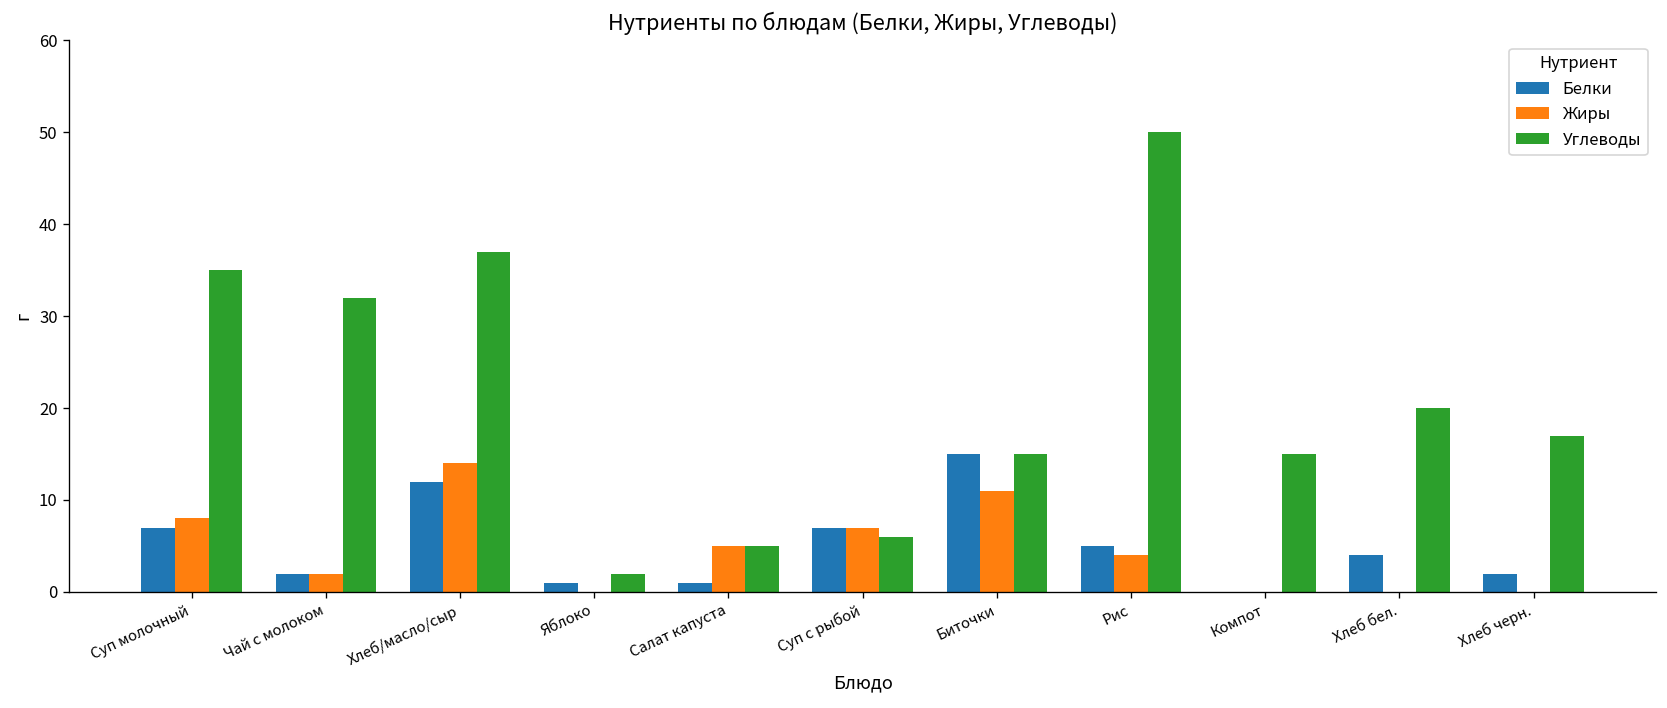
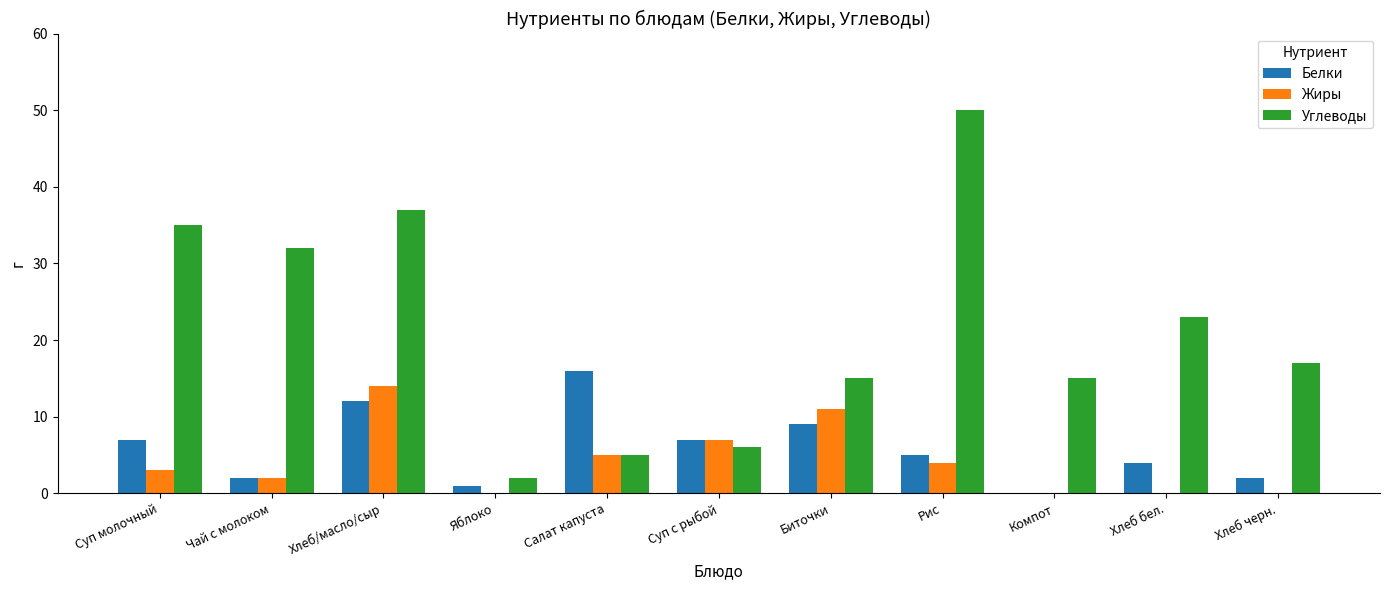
Жиры, Суп молочный: 8 -> 3
Белки, Салат капуста: 1 -> 16
Белки, Биточки: 15 -> 9
Углеводы, Хлеб бел.: 20 -> 23
